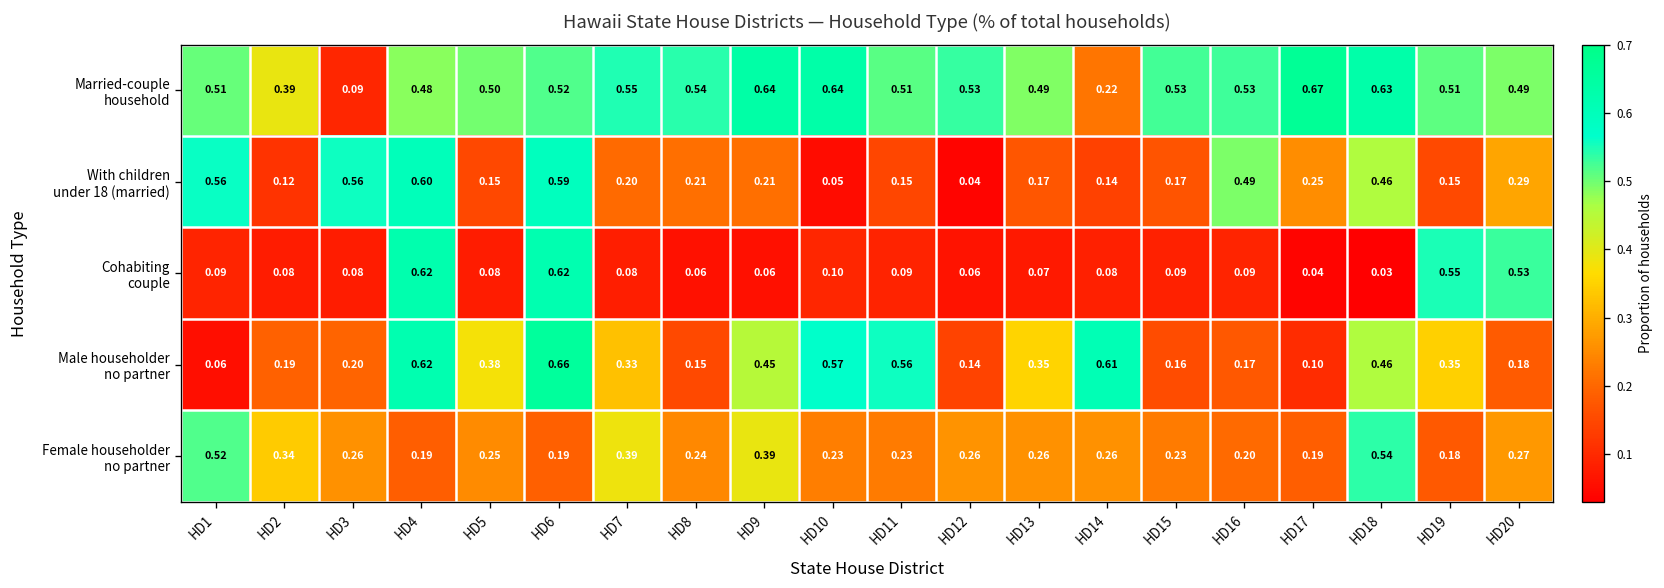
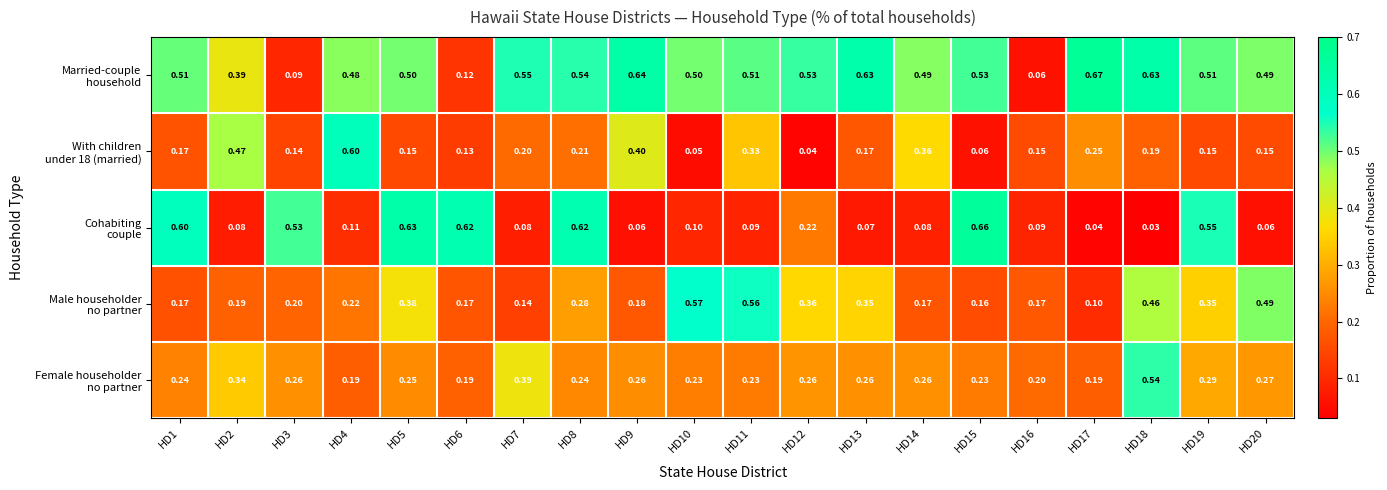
Married-couple household, HD6: 0.52 -> 0.12
Married-couple household, HD10: 0.64 -> 0.50
Married-couple household, HD13: 0.49 -> 0.63
Married-couple household, HD14: 0.22 -> 0.49
Married-couple household, HD16: 0.53 -> 0.06
With children under 18 (married), HD1: 0.56 -> 0.17
With children under 18 (married), HD2: 0.12 -> 0.47
With children under 18 (married), HD3: 0.56 -> 0.14
With children under 18 (married), HD6: 0.59 -> 0.13
With children under 18 (married), HD9: 0.21 -> 0.40
With children under 18 (married), HD11: 0.15 -> 0.33
With children under 18 (married), HD14: 0.14 -> 0.36
With children under 18 (married), HD15: 0.17 -> 0.06
With children under 18 (married), HD16: 0.49 -> 0.15
With children under 18 (married), HD18: 0.46 -> 0.19
With children under 18 (married), HD20: 0.29 -> 0.15
Cohabiting couple, HD1: 0.09 -> 0.60
Cohabiting couple, HD3: 0.08 -> 0.53
Cohabiting couple, HD4: 0.62 -> 0.11
Cohabiting couple, HD5: 0.08 -> 0.63
Cohabiting couple, HD8: 0.06 -> 0.62
Cohabiting couple, HD12: 0.06 -> 0.22
Cohabiting couple, HD15: 0.09 -> 0.66
Cohabiting couple, HD20: 0.53 -> 0.06
Male householder no partner, HD1: 0.06 -> 0.17
Male householder no partner, HD4: 0.62 -> 0.22
Male householder no partner, HD6: 0.66 -> 0.17
Male householder no partner, HD7: 0.33 -> 0.14
Male householder no partner, HD8: 0.15 -> 0.28
Male householder no partner, HD9: 0.45 -> 0.18
Male householder no partner, HD12: 0.14 -> 0.36
Male householder no partner, HD14: 0.61 -> 0.17
Male householder no partner, HD20: 0.18 -> 0.49
Female householder no partner, HD1: 0.52 -> 0.24
Female householder no partner, HD9: 0.39 -> 0.26
Female householder no partner, HD19: 0.18 -> 0.29
